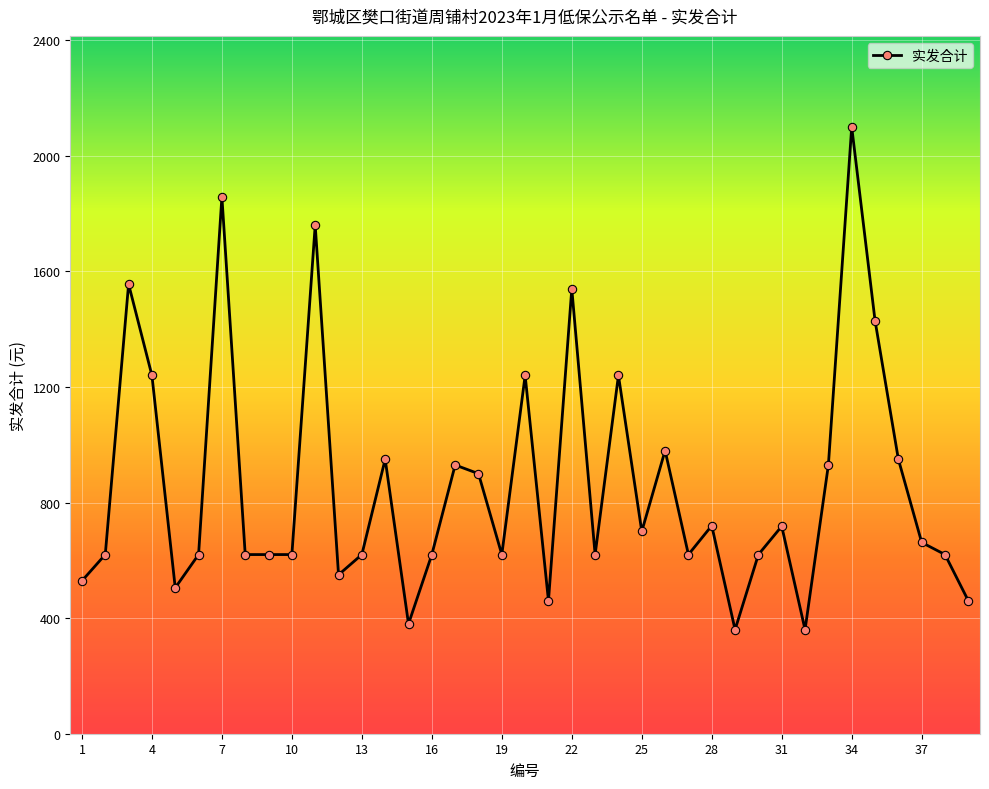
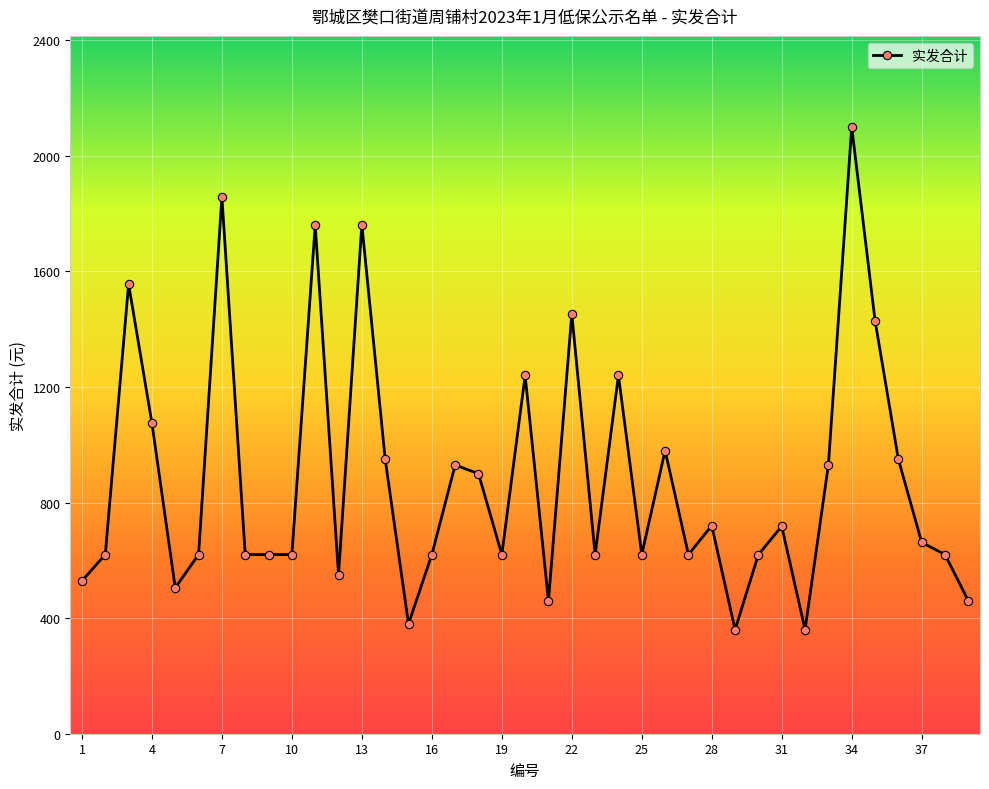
4: 1240 -> 1080
13: 620 -> 1760
22: 1540 -> 1450
25: 700 -> 620
